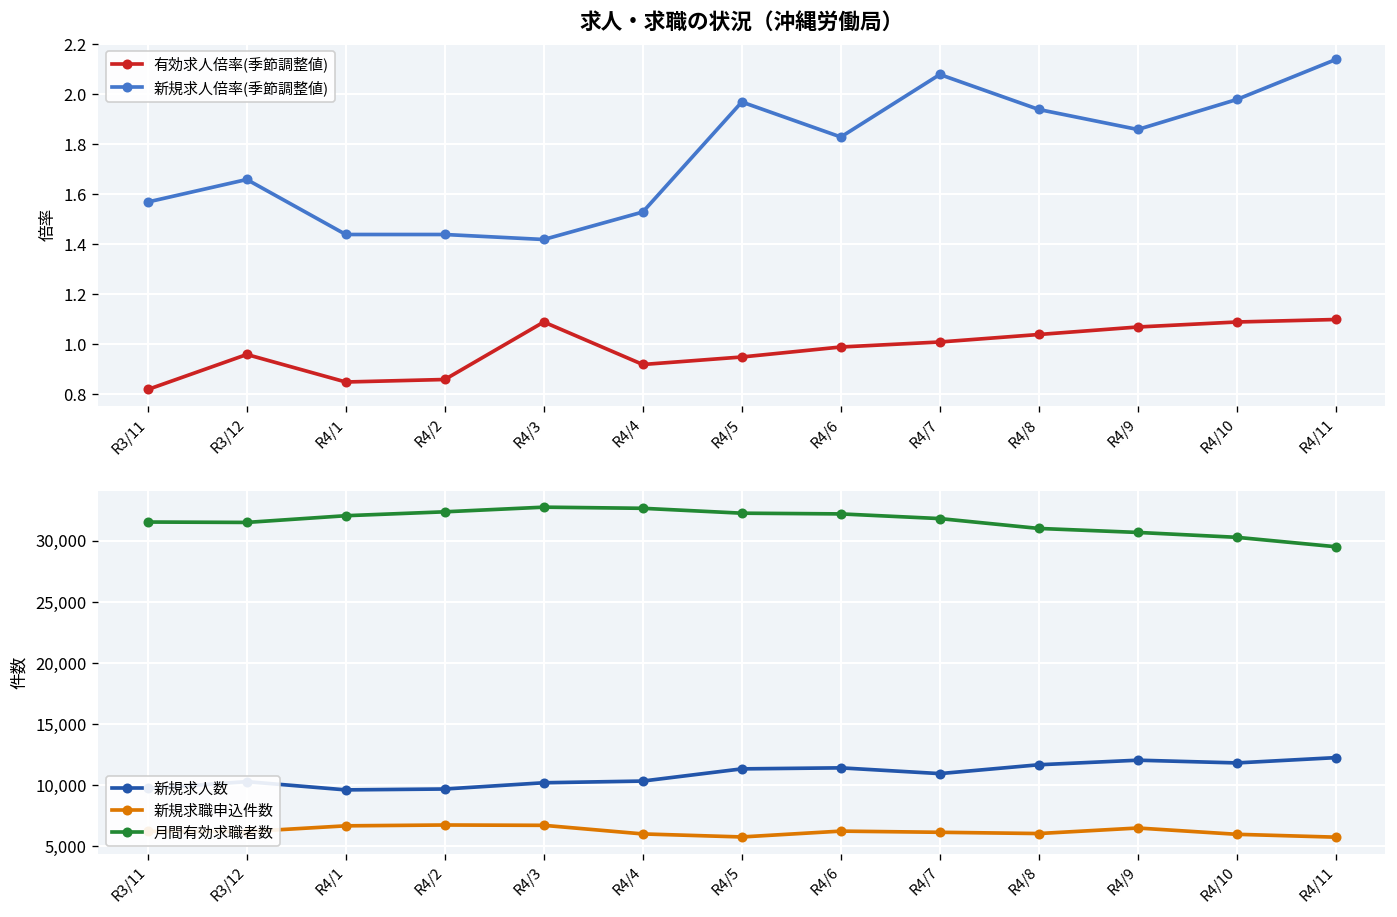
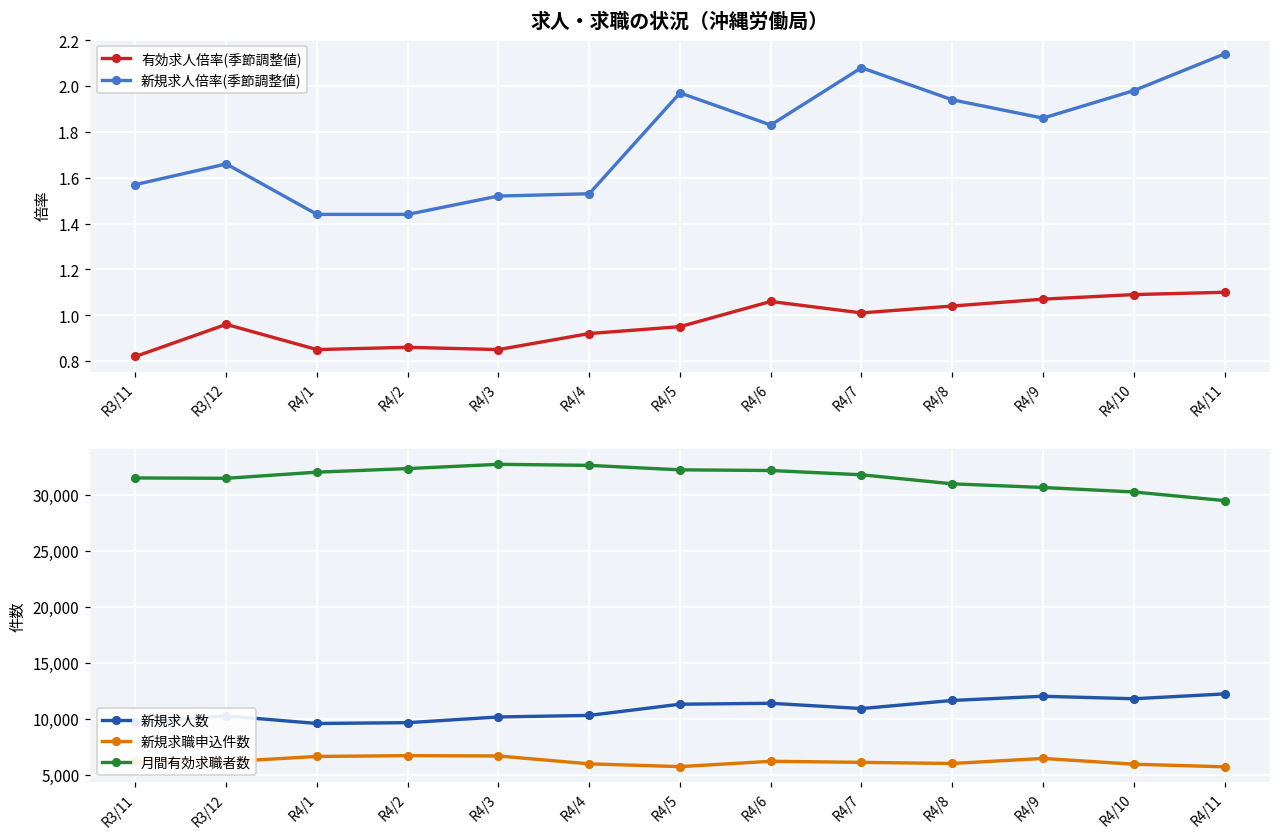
求人・求職の状況（沖縄労働局）, 有効求人倍率(季節調整値), R4/3: 1.09 -> 0.85
求人・求職の状況（沖縄労働局）, 新規求人倍率(季節調整値), R4/3: 1.42 -> 1.52
求人・求職の状況（沖縄労働局）, 有効求人倍率(季節調整値), R4/6: 0.99 -> 1.06
